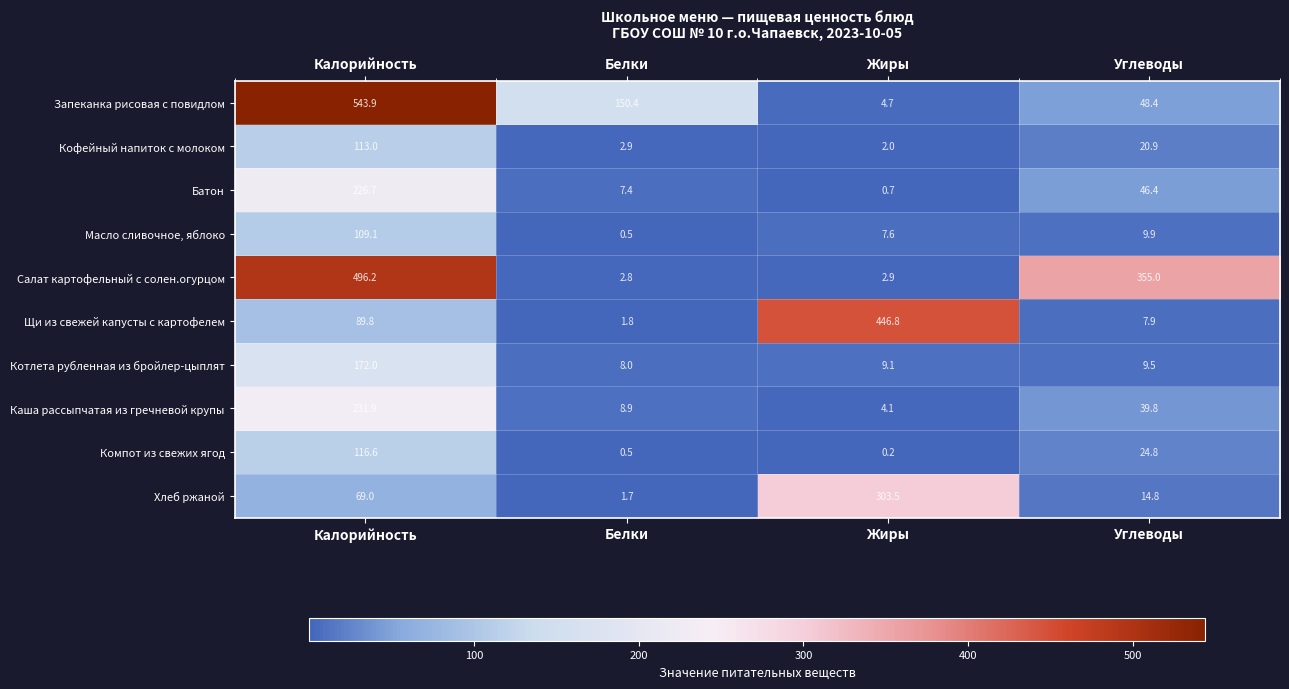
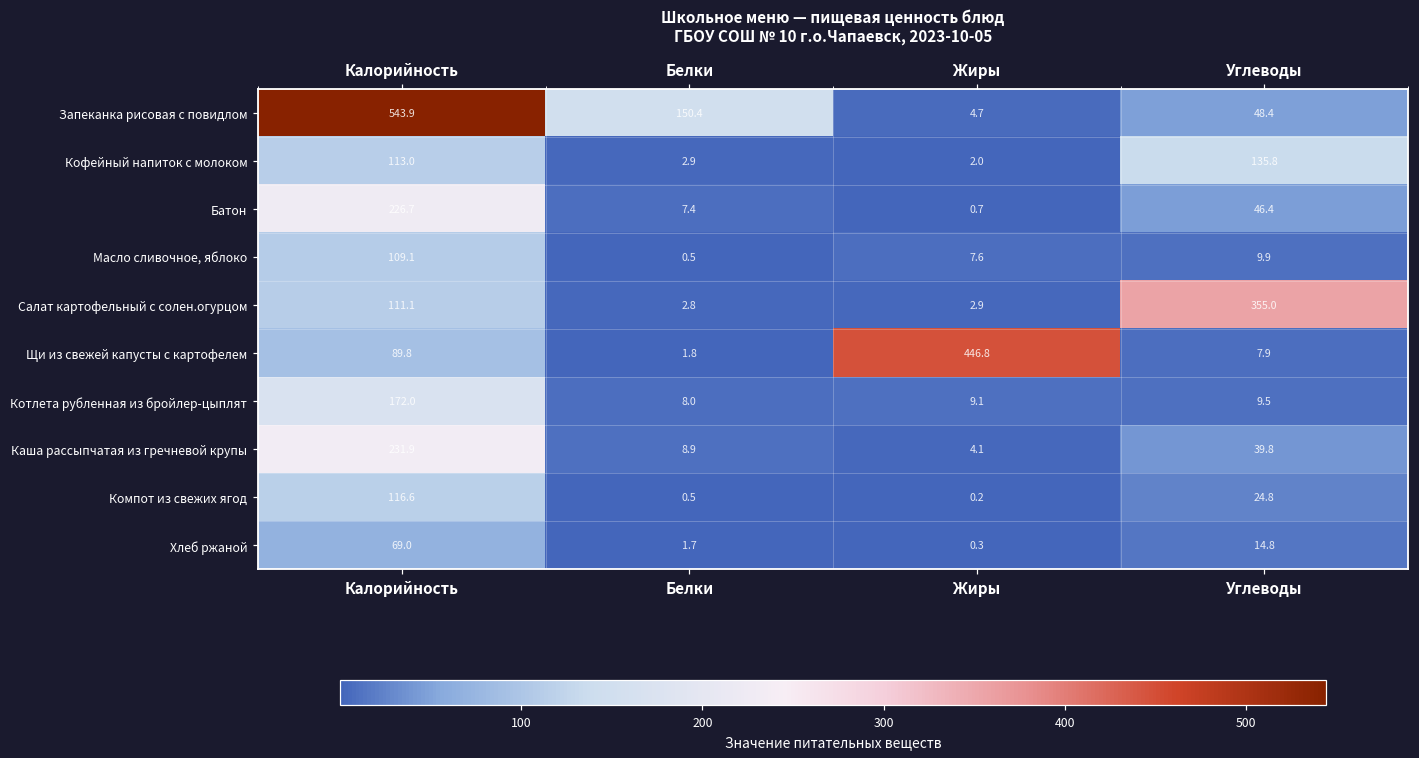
Кофейный напиток с молоком, Углеводы: 20.9 -> 135.8
Салат картофельный с солен.огурцом, Калорийность: 496.2 -> 111.1
Хлеб ржаной, Жиры: 303.5 -> 0.3
